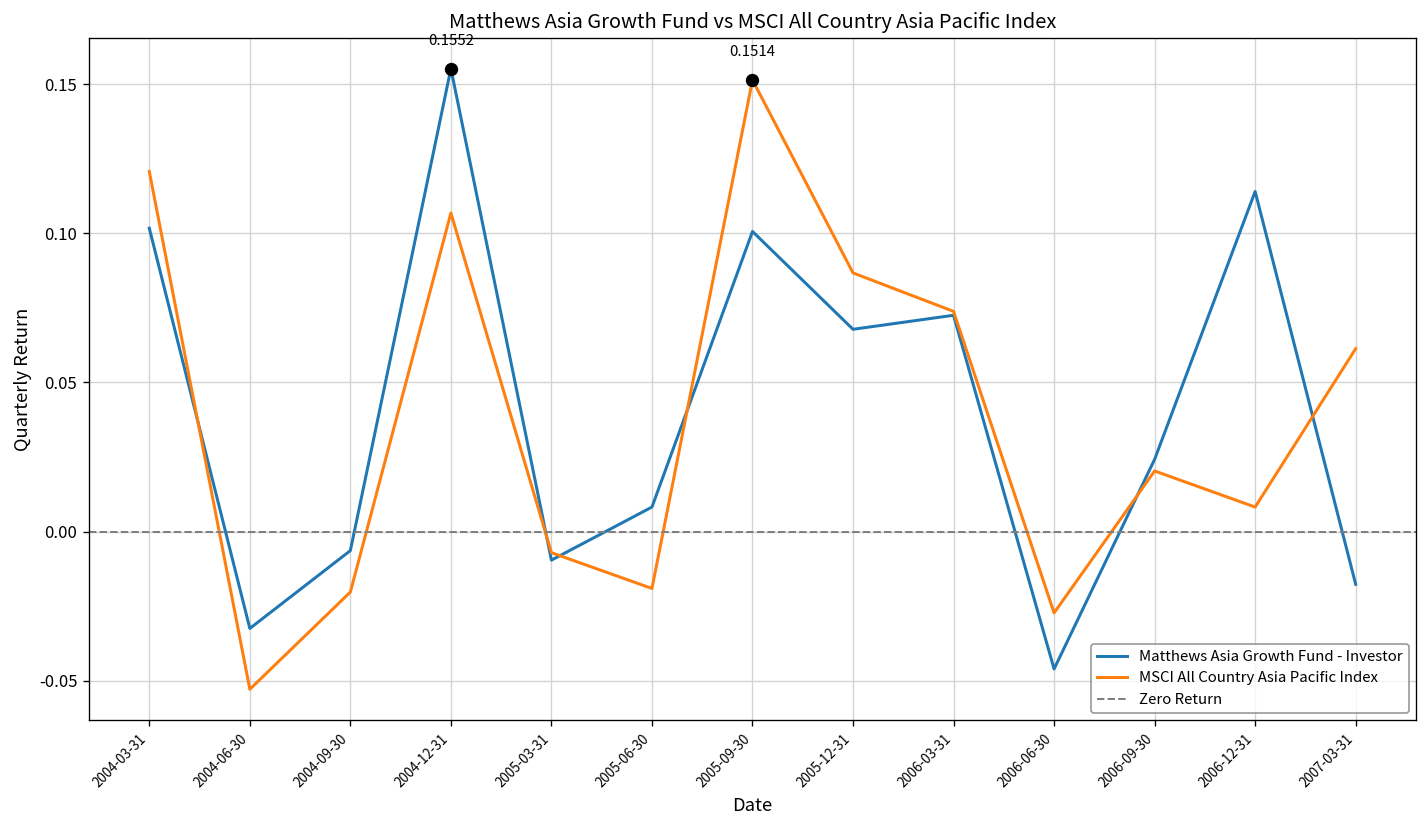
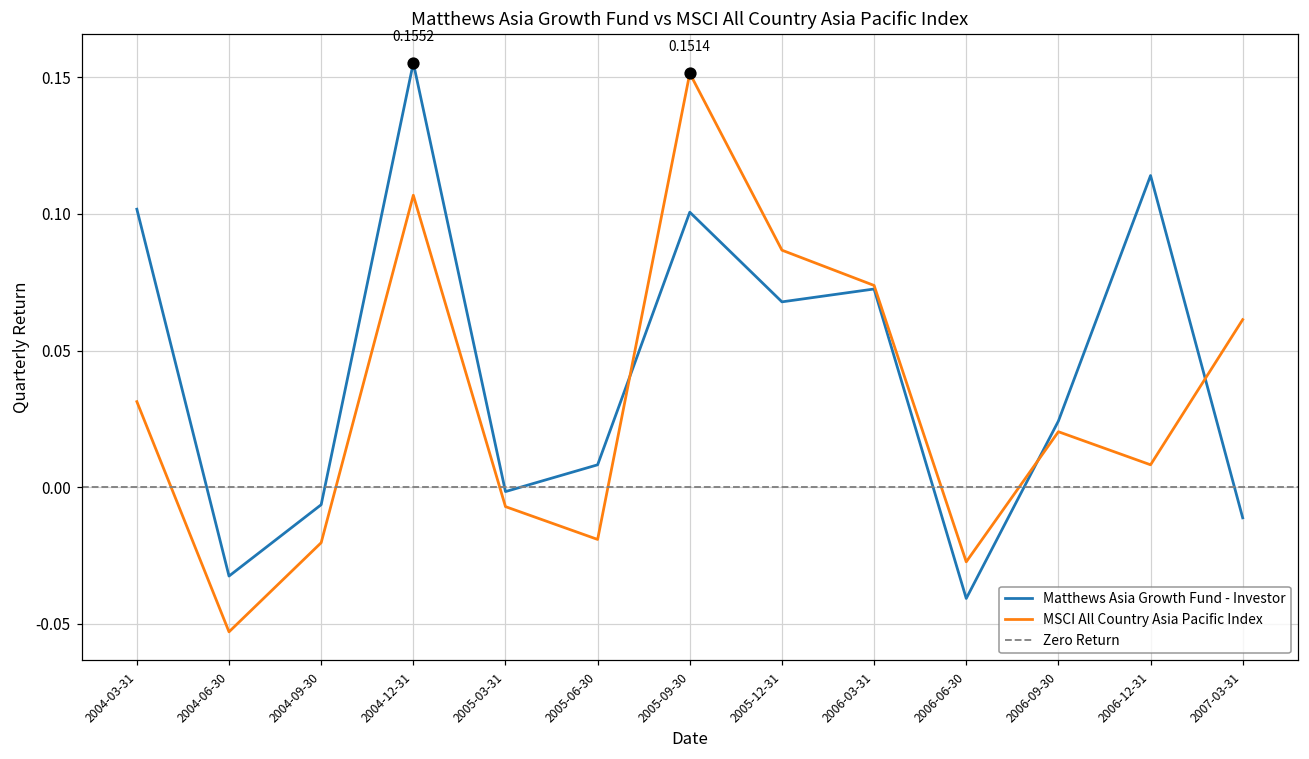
MSCI All Country Asia Pacific Index, 2004-03-31: 0.121 -> 0.031
Matthews Asia Growth Fund - Investor, 2005-03-31: -0.010 -> -0.002
Matthews Asia Growth Fund - Investor, 2006-06-30: -0.046 -> -0.041
Matthews Asia Growth Fund - Investor, 2007-03-31: -0.018 -> -0.011
